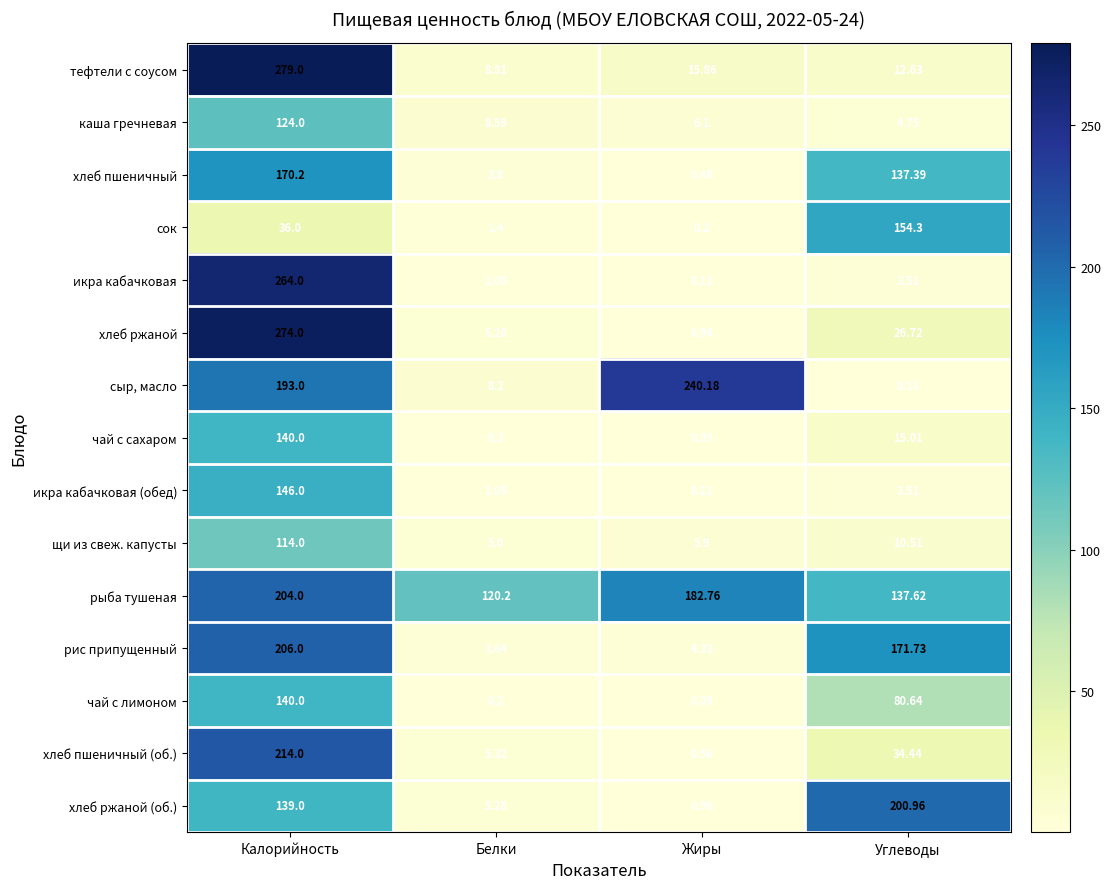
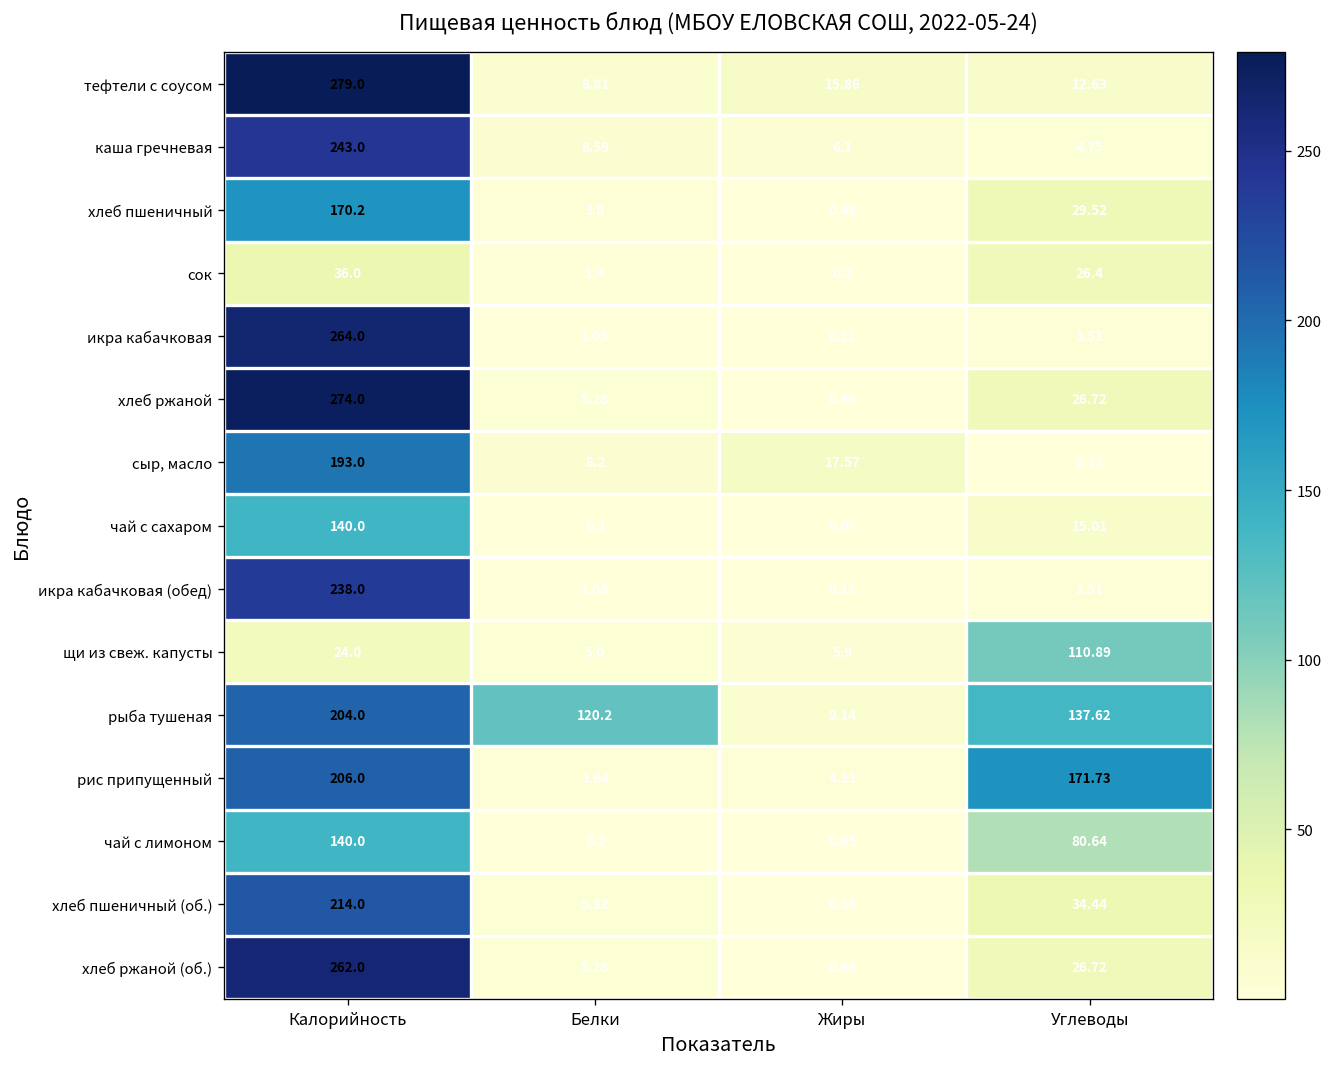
каша гречневая, Калорийность: 124.0 -> 243.0
хлеб пшеничный, Углеводы: 137.39 -> 29.52
сок, Углеводы: 154.3 -> 26.4
сыр, масло, Жиры: 240.18 -> 17.57
икра кабачковая (обед), Калорийность: 146.0 -> 238.0
щи из свеж. капусты, Калорийность: 114.0 -> 24.0
щи из свеж. капусты, Углеводы: 10.51 -> 110.89
рыба тушеная, Жиры: 182.76 -> 9.14
хлеб ржаной (об.), Калорийность: 139.0 -> 262.0
хлеб ржаной (об.), Углеводы: 200.96 -> 26.72
